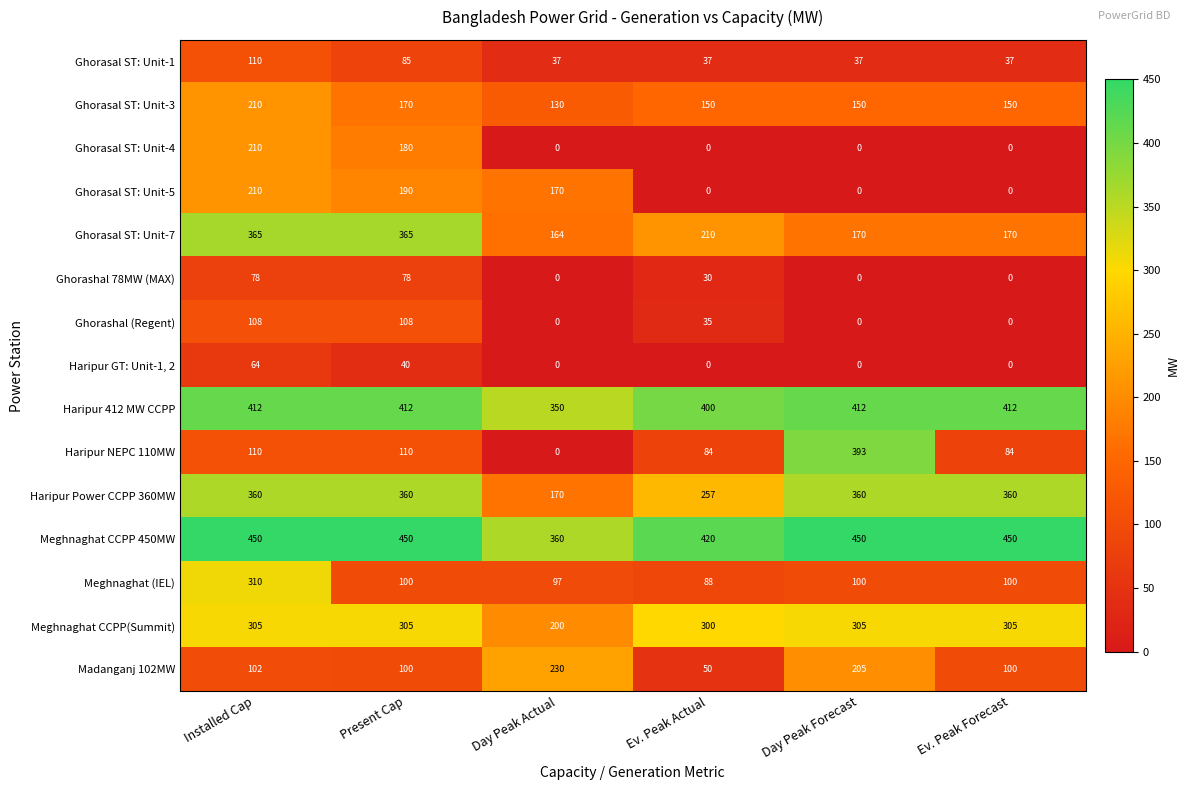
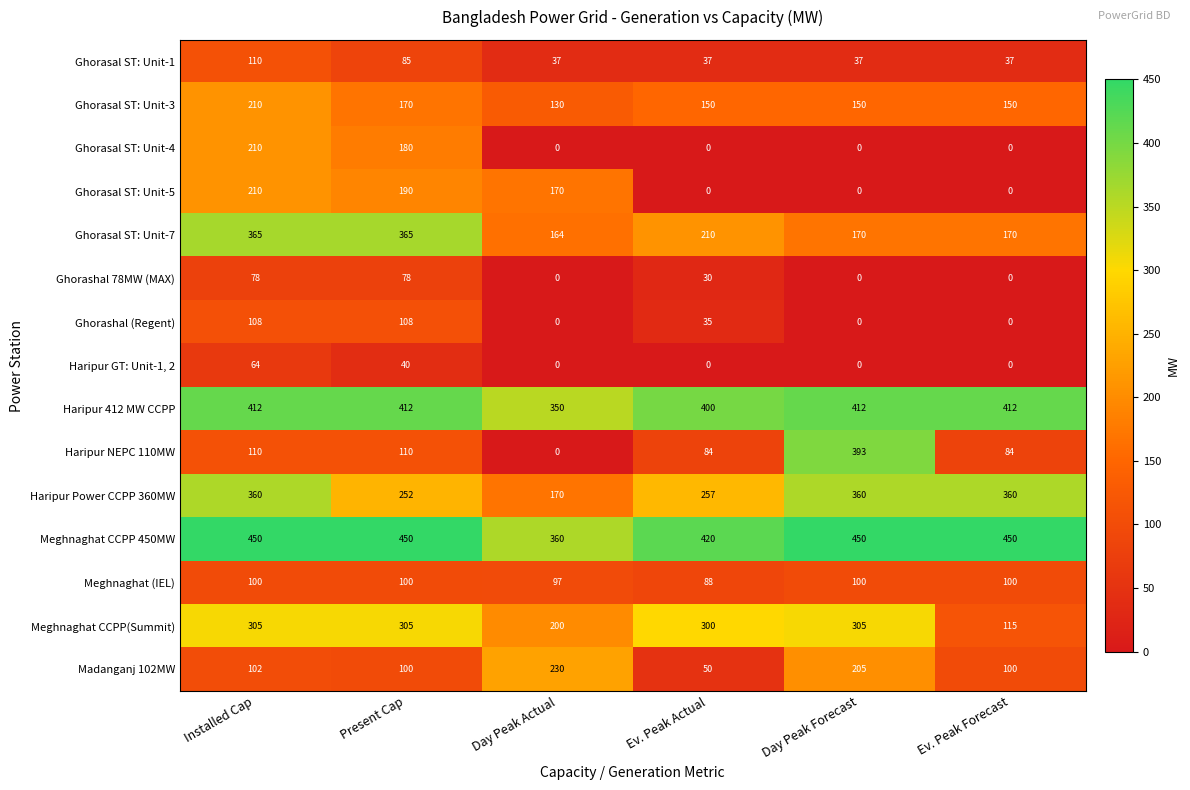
Haripur Power CCPP 360MW, Present Cap: 360 -> 252
Meghnaghat (IEL), Installed Cap: 310 -> 100
Meghnaghat CCPP(Summit), Ev. Peak Forecast: 305 -> 115
